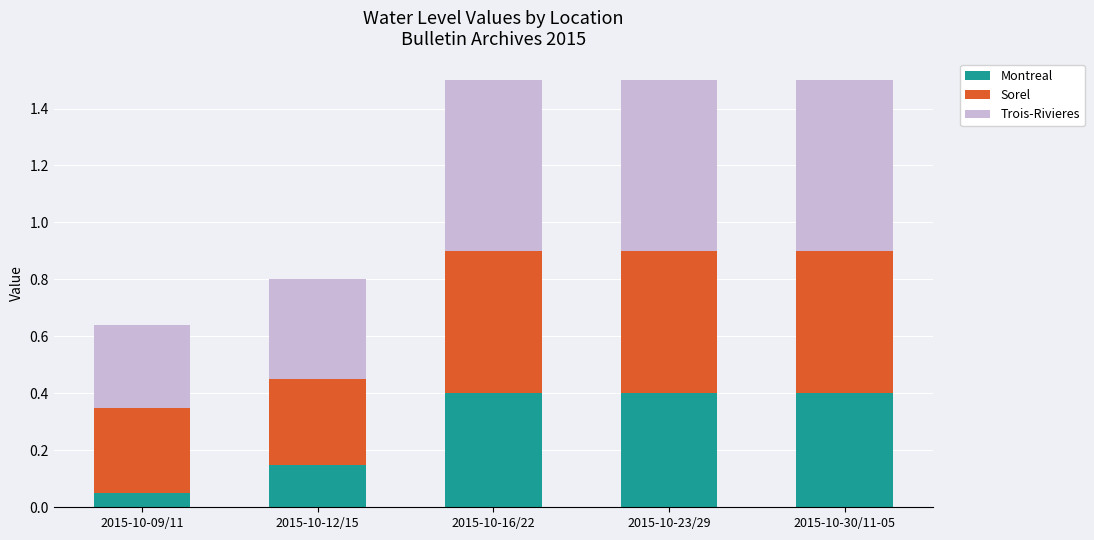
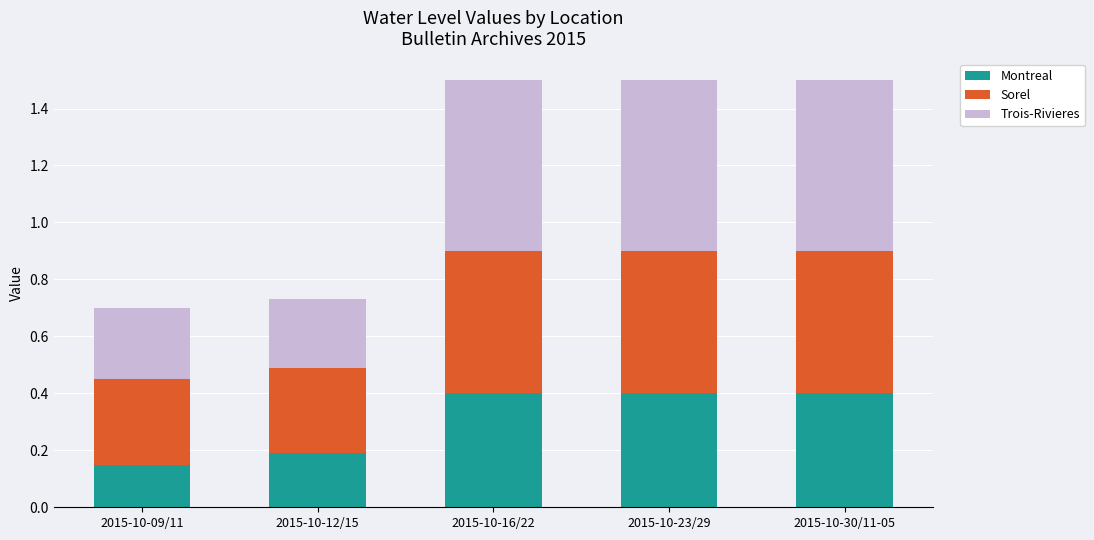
Montreal, 2015-10-09/11: 0.05 -> 0.15
Trois-Rivieres, 2015-10-09/11: 0.29 -> 0.25
Montreal, 2015-10-12/15: 0.15 -> 0.19
Trois-Rivieres, 2015-10-12/15: 0.35 -> 0.24
